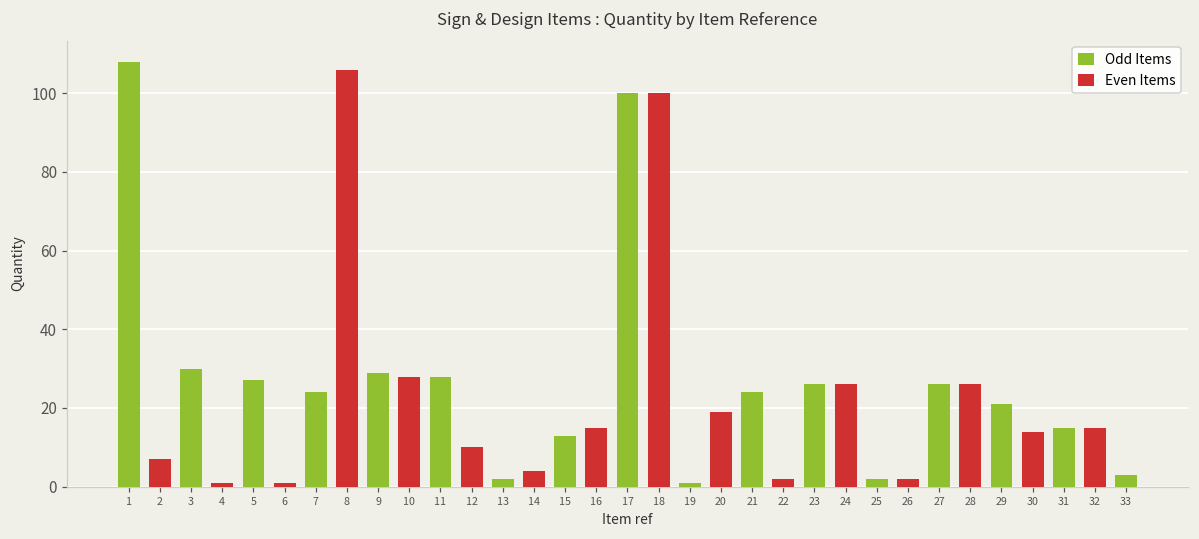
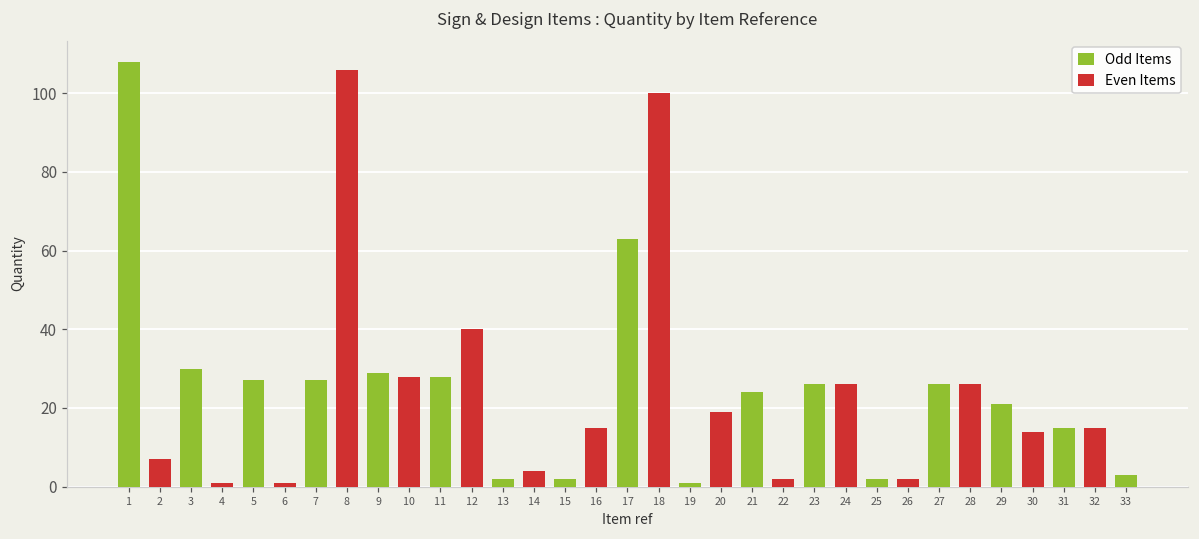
Odd Items, 7: 24 -> 27
Even Items, 12: 10 -> 40
Odd Items, 15: 13 -> 2
Odd Items, 17: 100 -> 63
